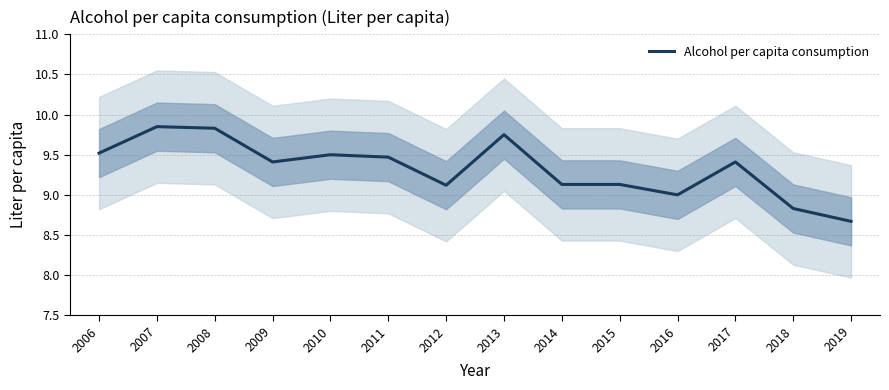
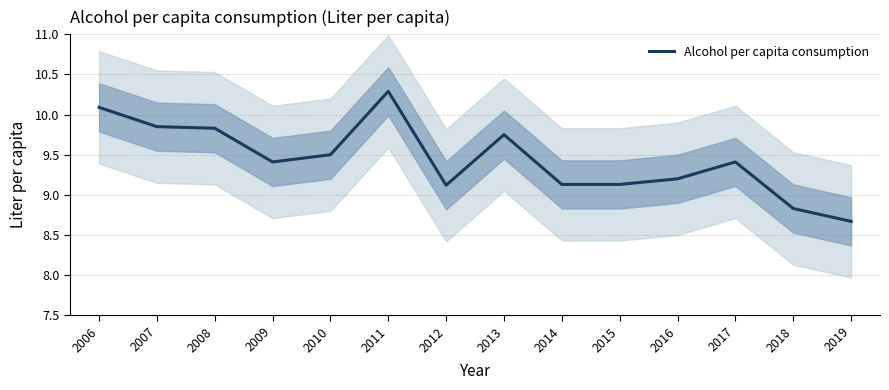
Alcohol per capita consumption, 2006: 9.5 -> 10.1
Alcohol per capita consumption, 2011: 9.5 -> 10.3
Alcohol per capita consumption, 2016: 9.0 -> 9.2
